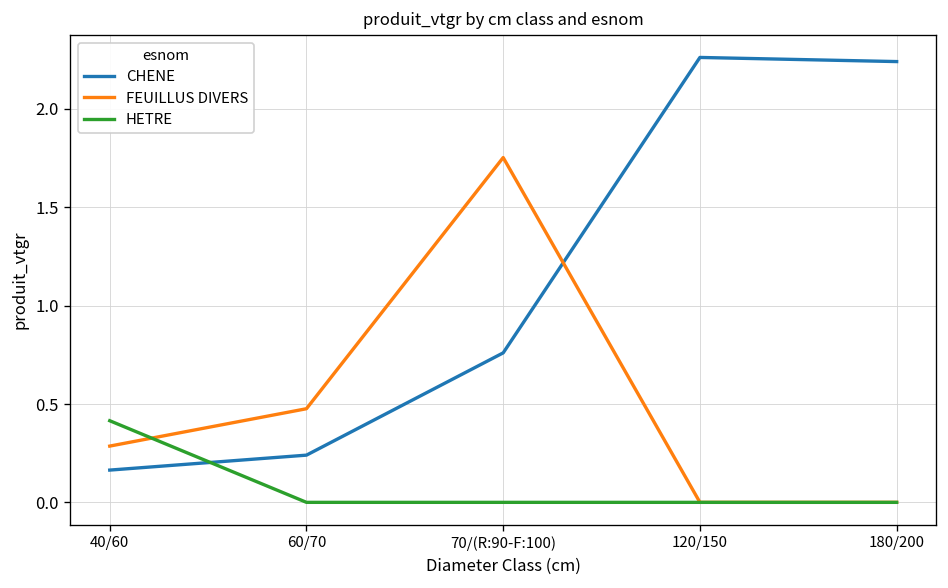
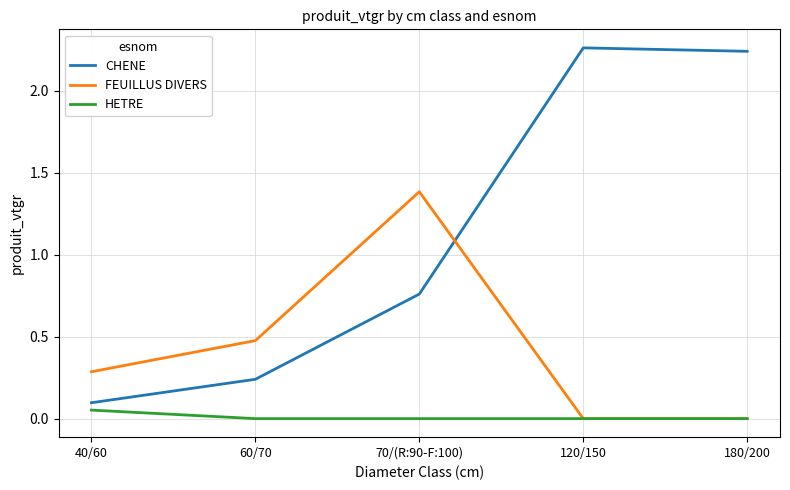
CHENE, 40/60: 0.16 -> 0.10
HETRE, 40/60: 0.42 -> 0.05
FEUILLUS DIVERS, 70/(R:90-F:100): 1.75 -> 1.38
